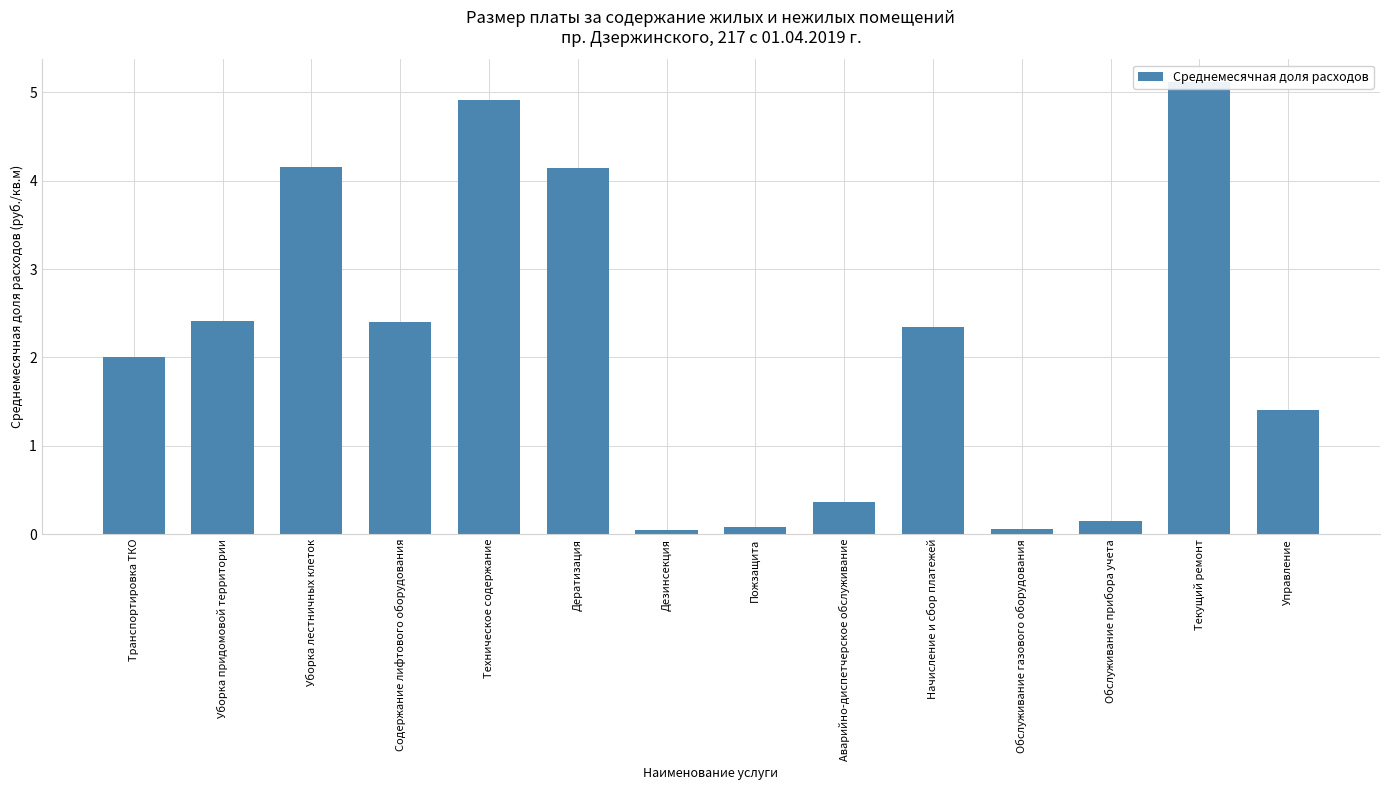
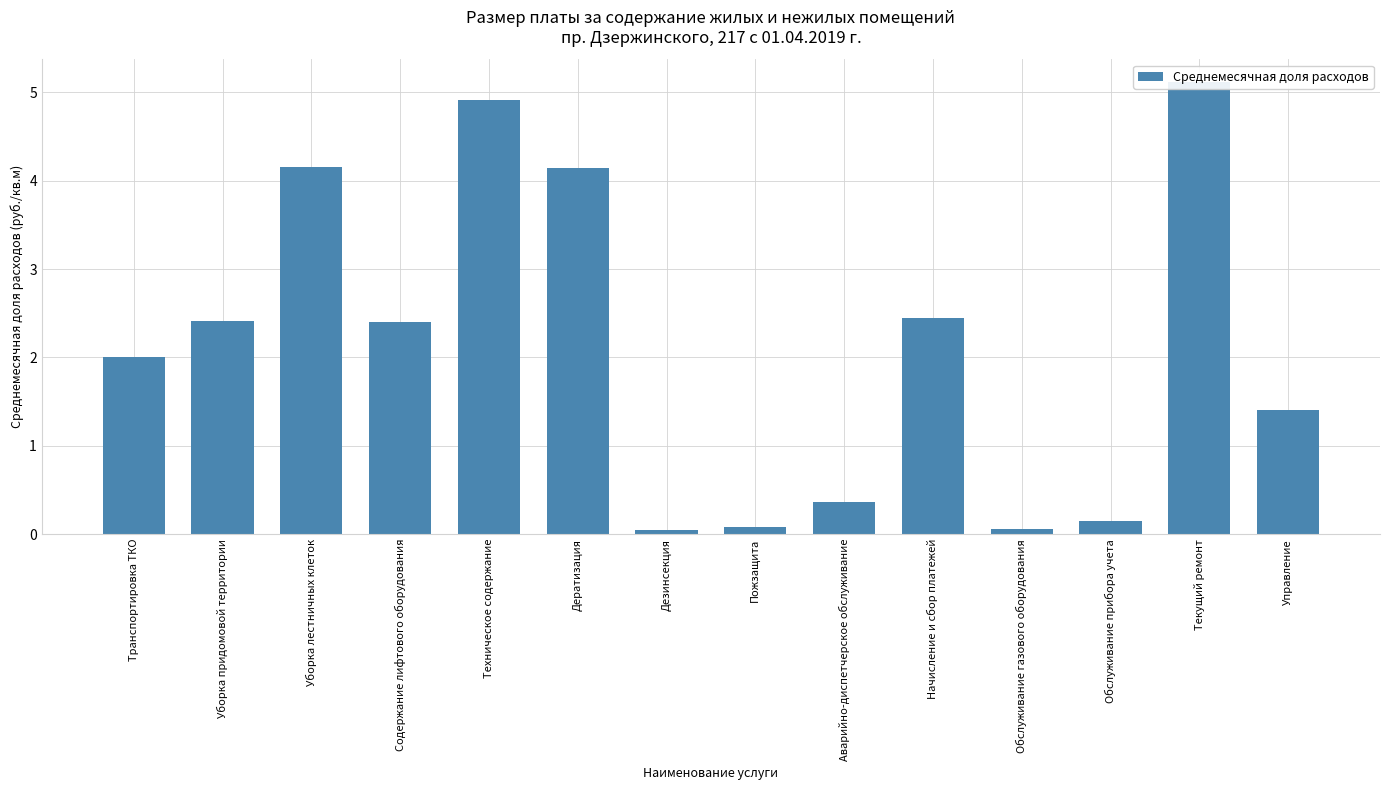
Начисление и сбор платежей: 2.4 -> 2.5
